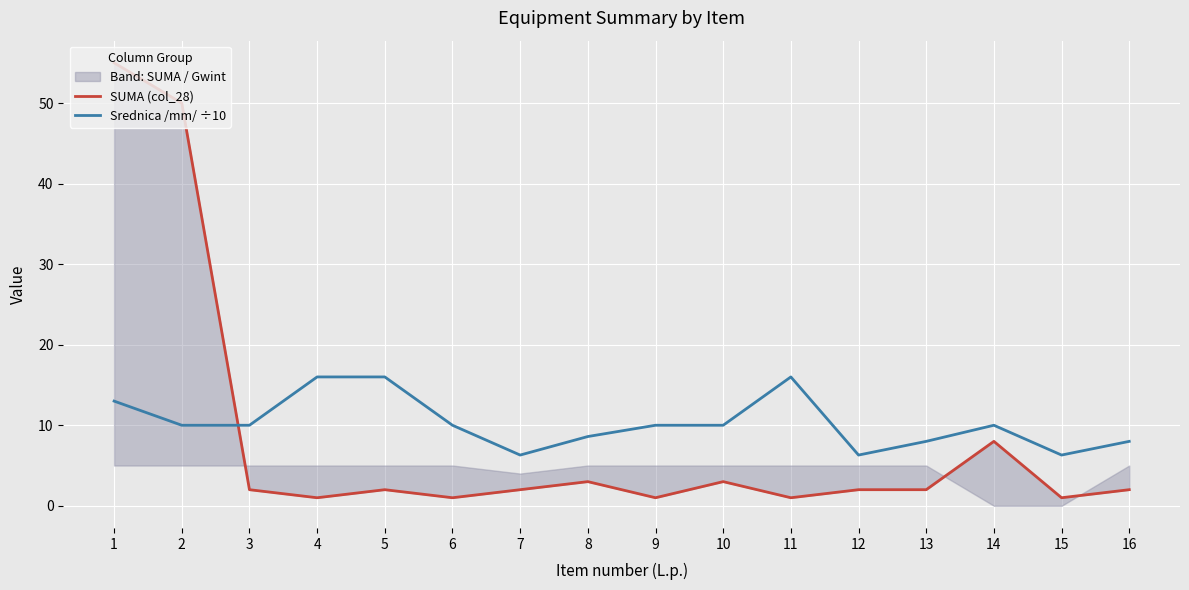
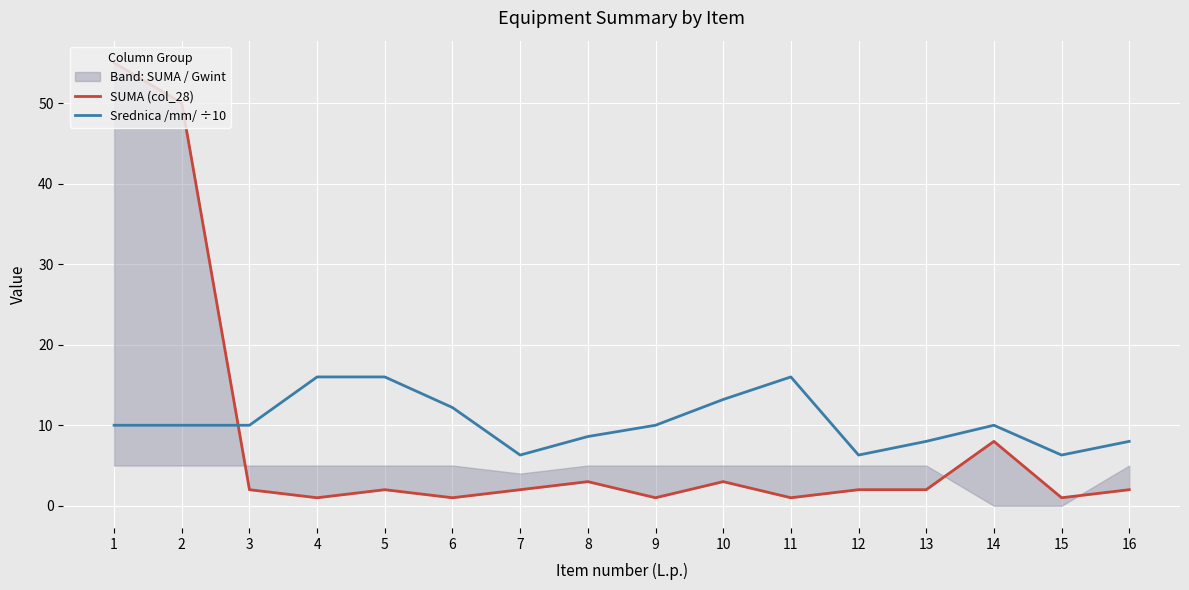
Srednica /mm/ ÷10, 1: 13 -> 10
Srednica /mm/ ÷10, 6: 10 -> 12
Srednica /mm/ ÷10, 10: 10 -> 13
